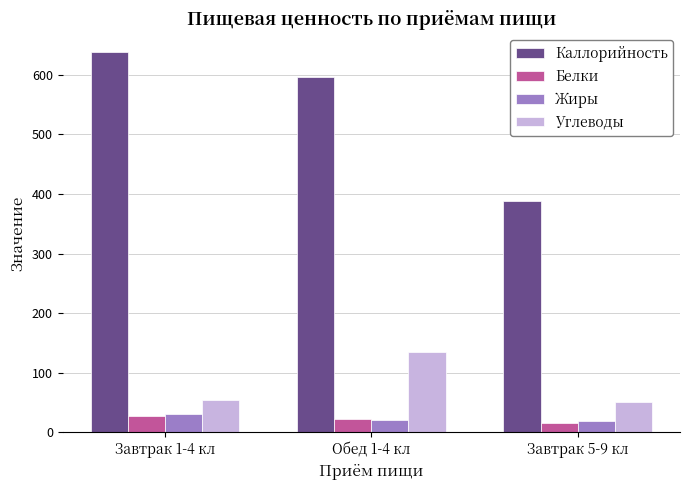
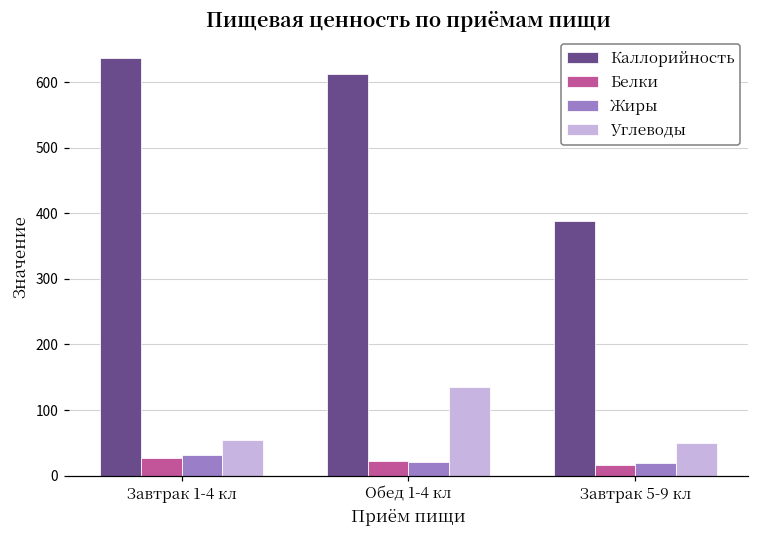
Каллорийность, Обед 1-4 кл: 600 -> 610
